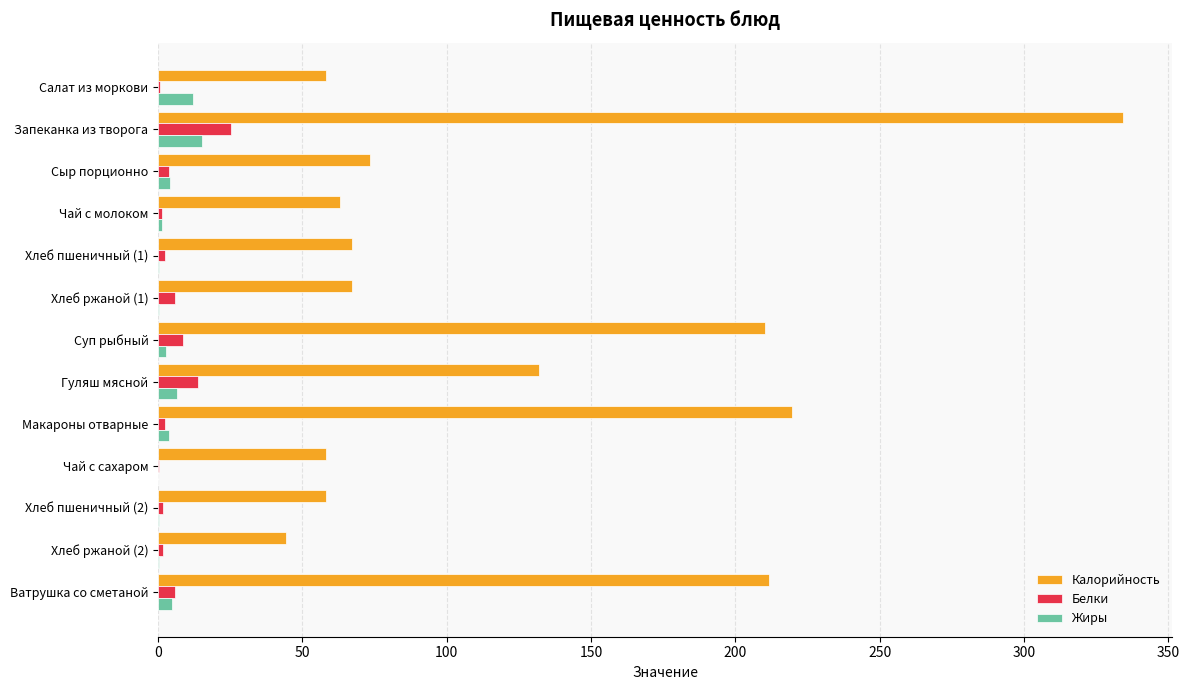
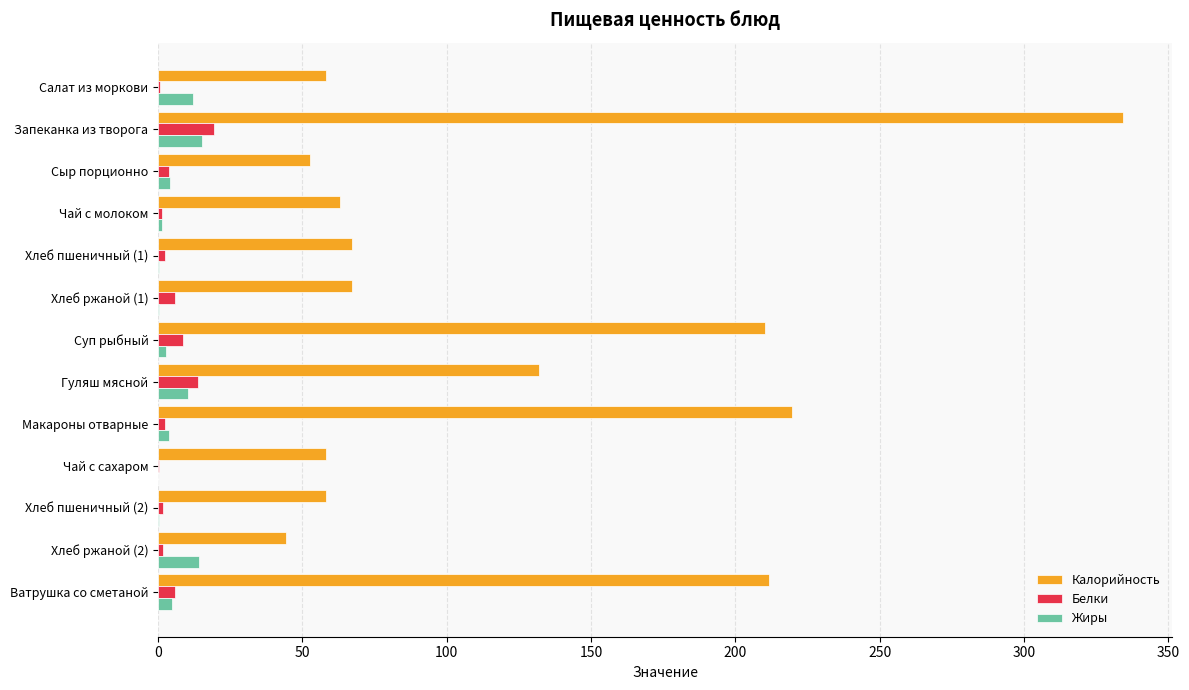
Белки, Запеканка из творога: 25 -> 19
Калорийность, Сыр порционно: 73 -> 53
Жиры, Гуляш мясной: 7 -> 10
Жиры, Хлеб ржаной (2): 0 -> 14
